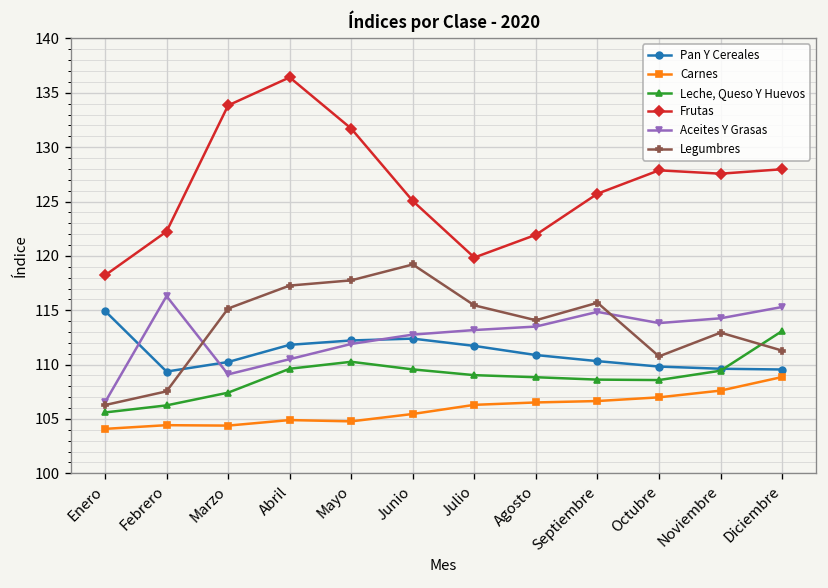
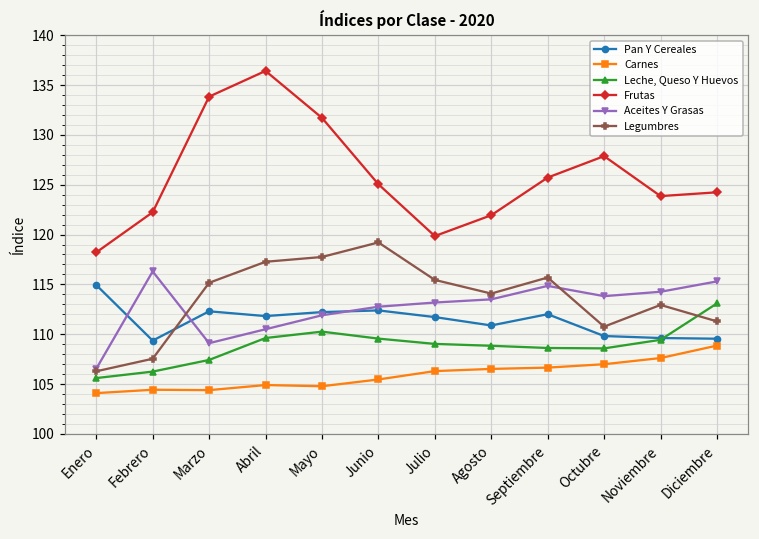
Pan Y Cereales, Marzo: 110 -> 112
Pan Y Cereales, Septiembre: 110 -> 112
Frutas, Noviembre: 128 -> 124
Frutas, Diciembre: 128 -> 124
